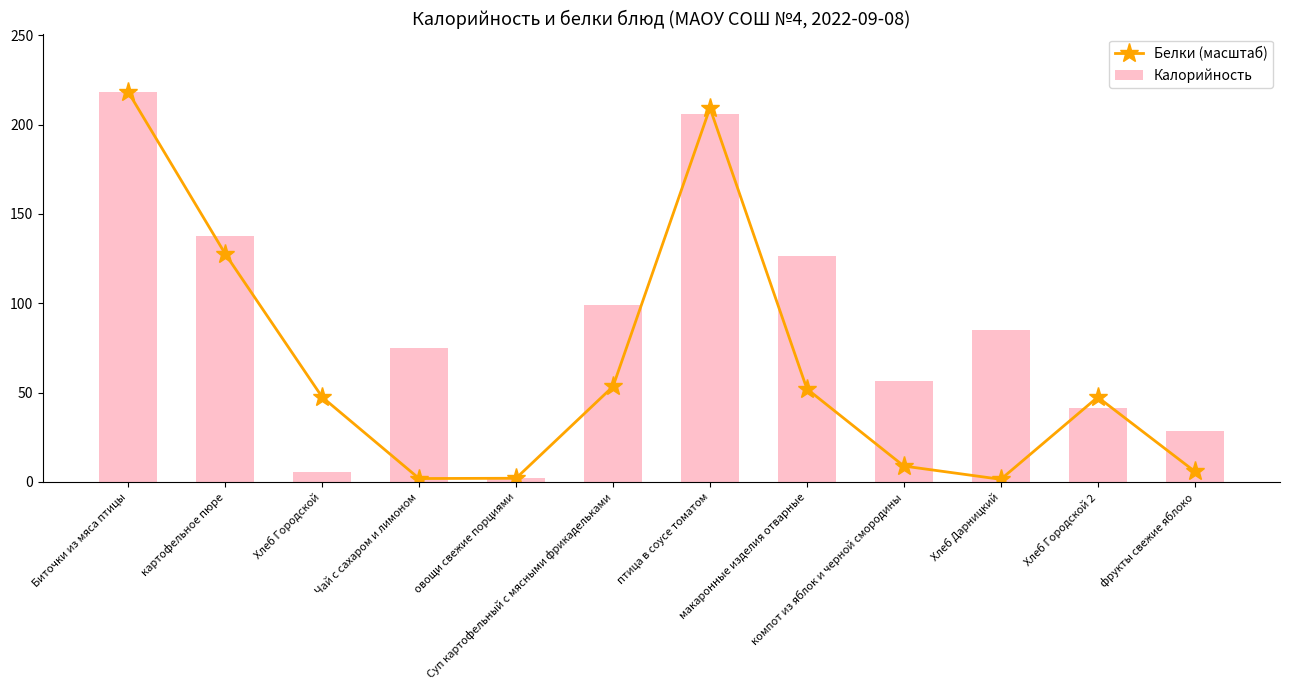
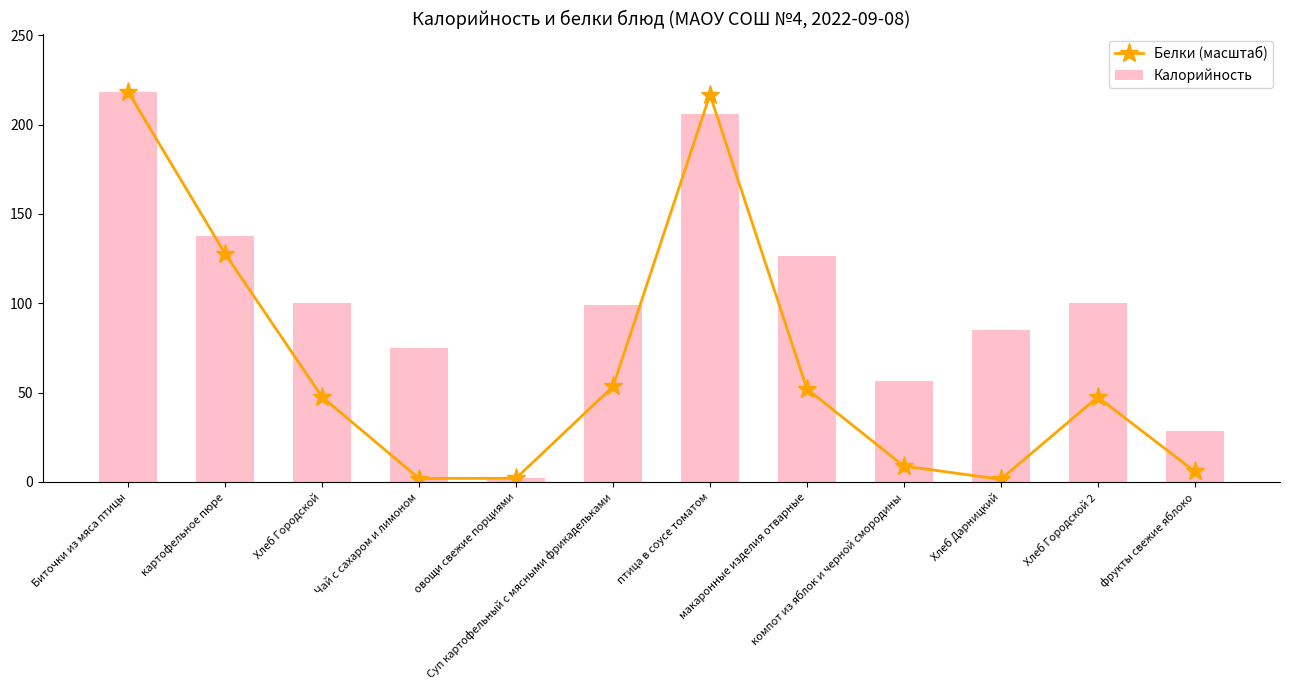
Калорийность, Хлеб Городской: 6 -> 100
Белки (масштаб), птица в соусе томатом: 209 -> 217
Калорийность, Хлеб Городской 2: 41 -> 100
